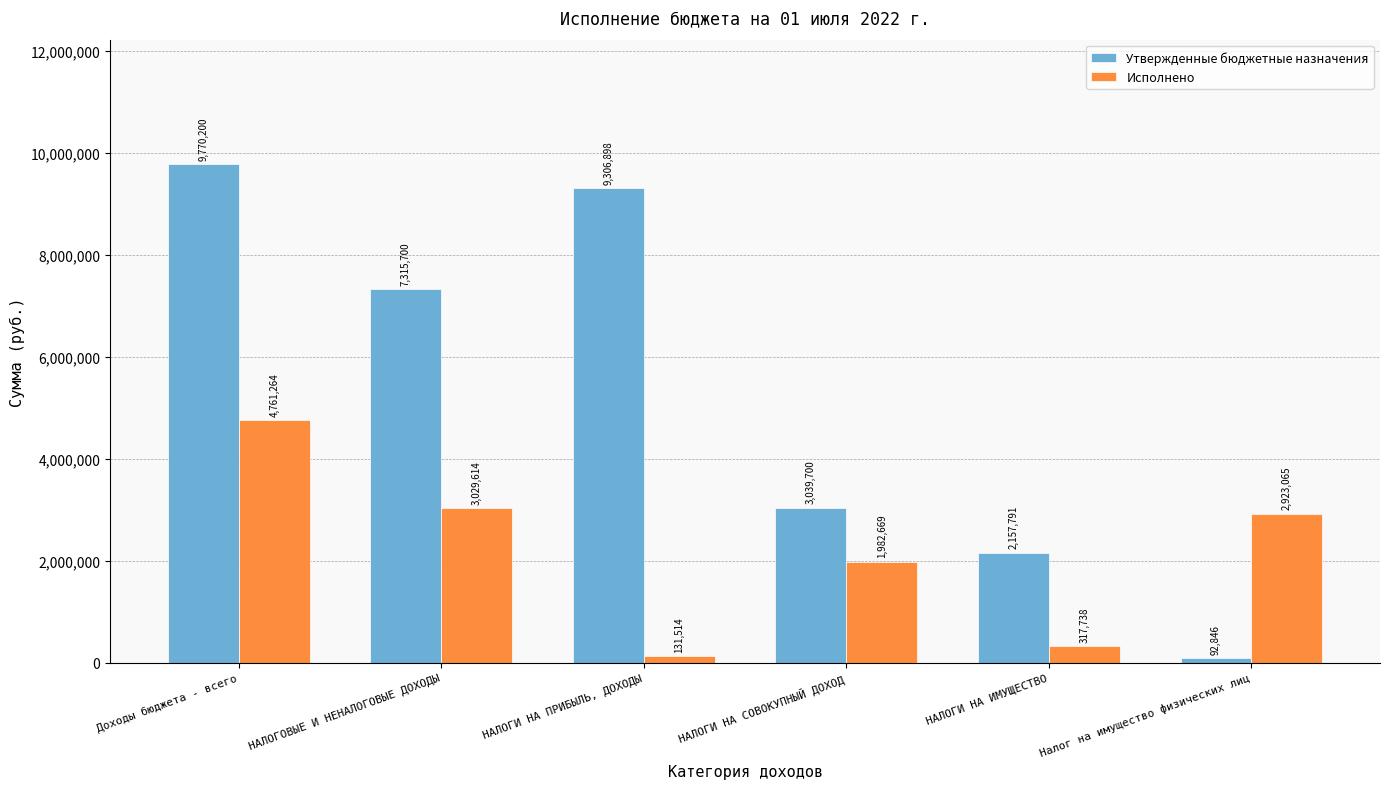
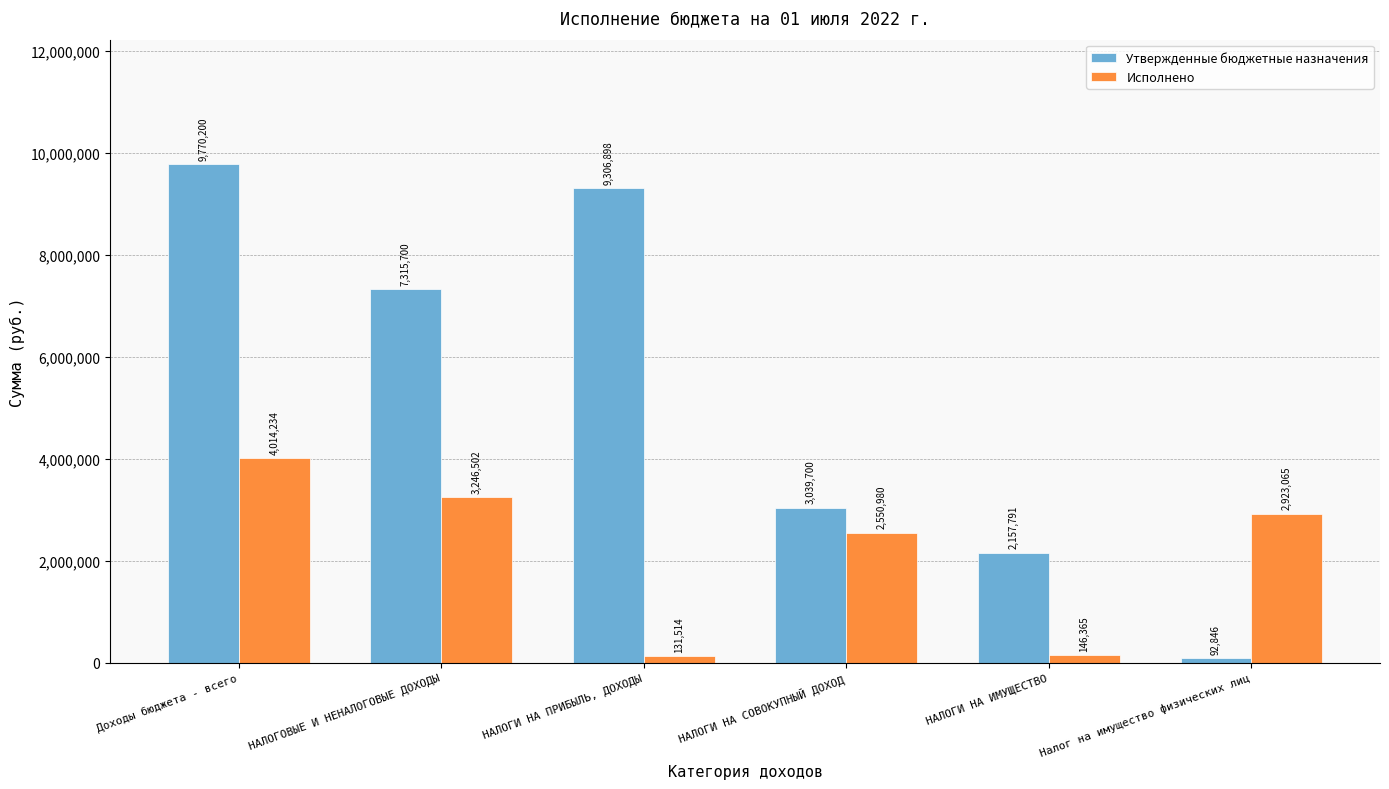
Исполнено, Доходы бюджета - всего: 4,761,264 -> 4,014,234
Исполнено, НАЛОГОВЫЕ И НЕНАЛОГОВЫЕ ДОХОДЫ: 3,029,614 -> 3,246,502
Исполнено, НАЛОГИ НА СОВОКУПНЫЙ ДОХОД: 1,982,669 -> 2,550,980
Исполнено, НАЛОГИ НА ИМУЩЕСТВО: 317,738 -> 146,365
